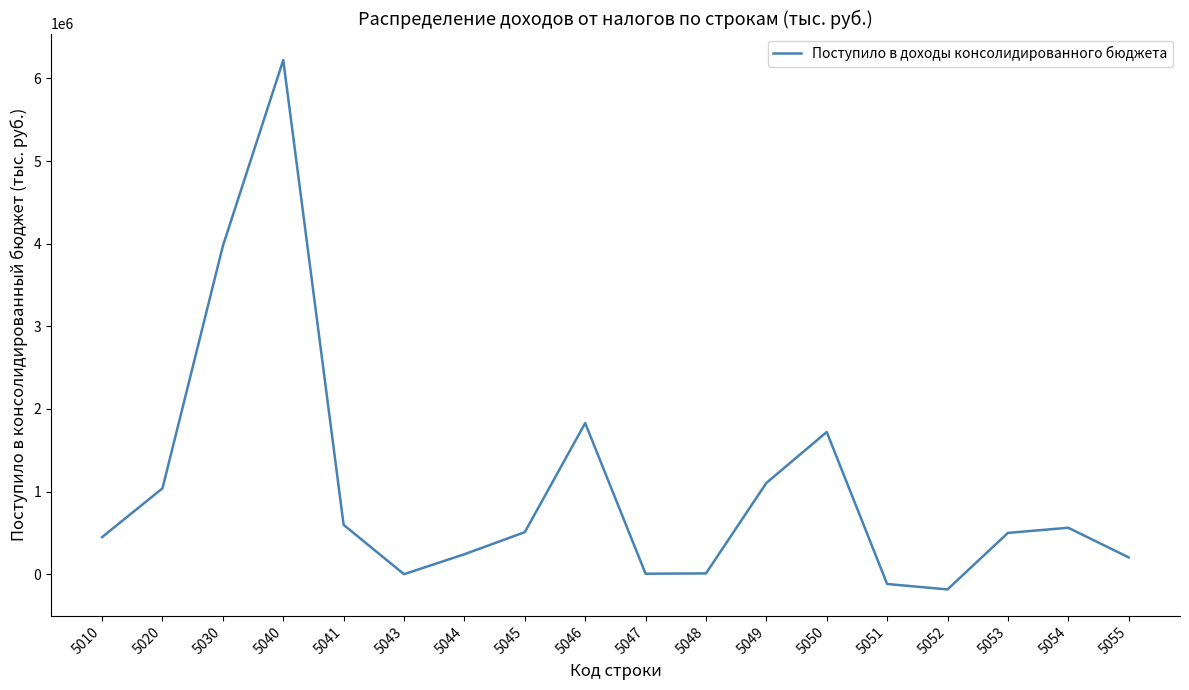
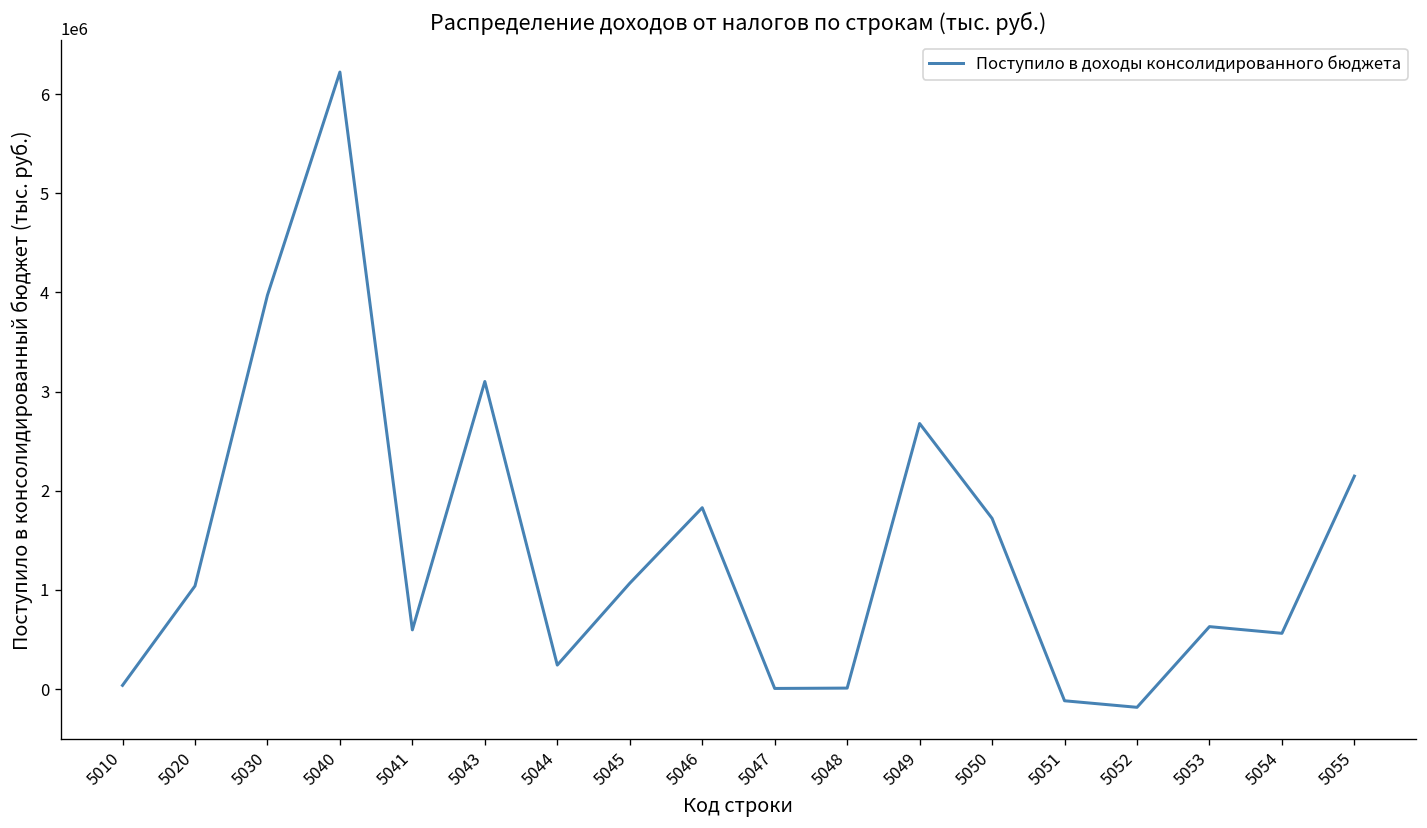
5010: 400000 -> 0
5043: 0 -> 3100000
5045: 500000 -> 1100000
5049: 1100000 -> 2700000
5053: 500000 -> 600000
5055: 200000 -> 2100000
